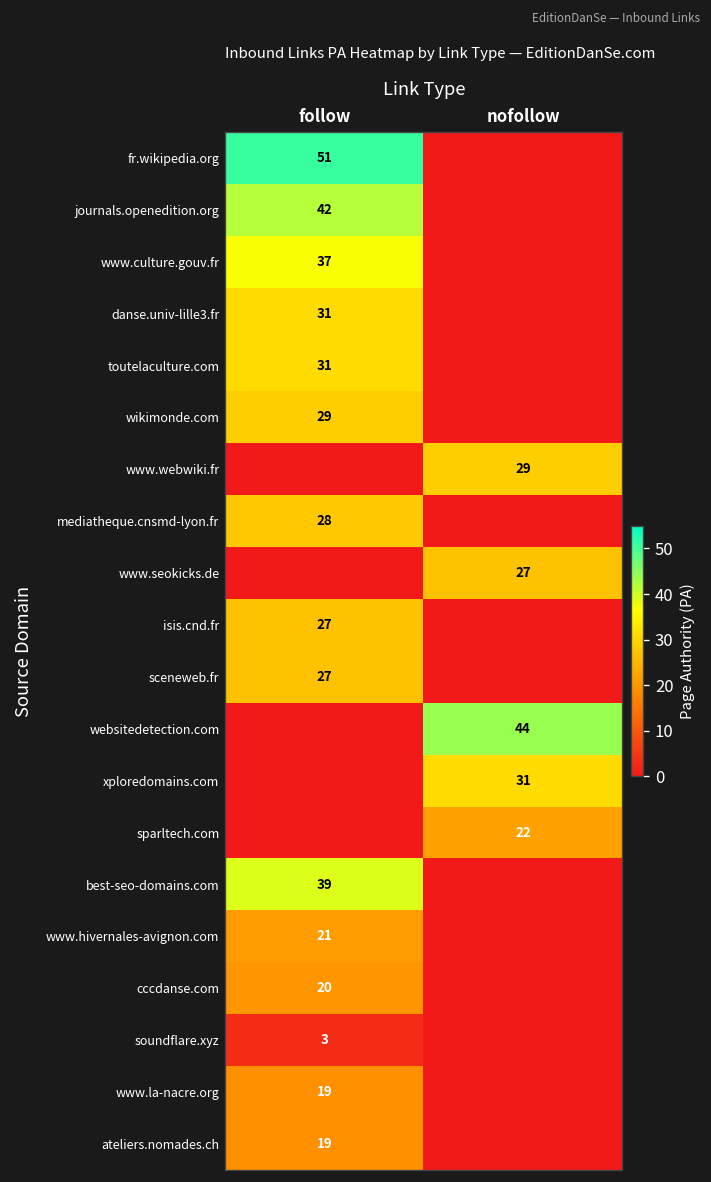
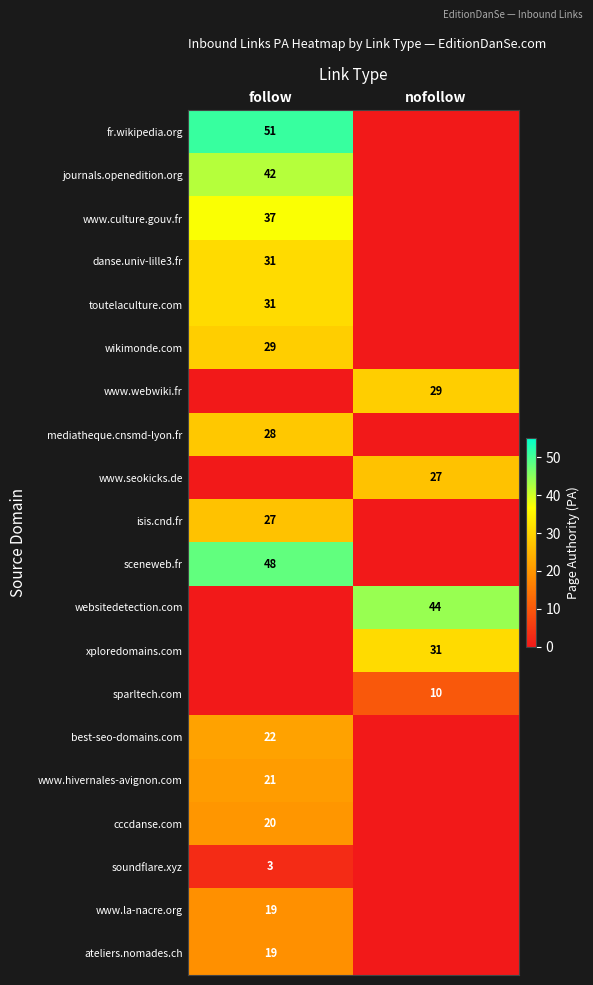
sceneweb.fr, follow: 27 -> 48
sparltech.com, nofollow: 22 -> 10
best-seo-domains.com, follow: 39 -> 22
